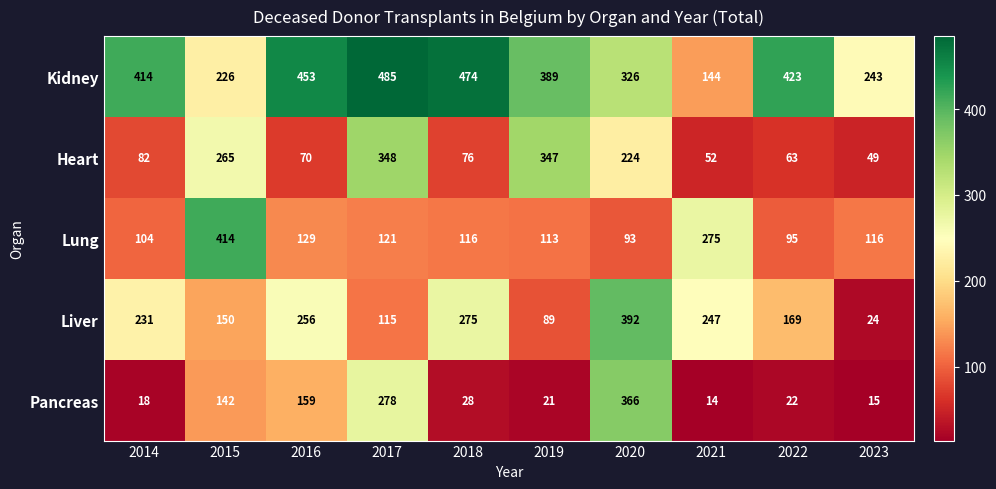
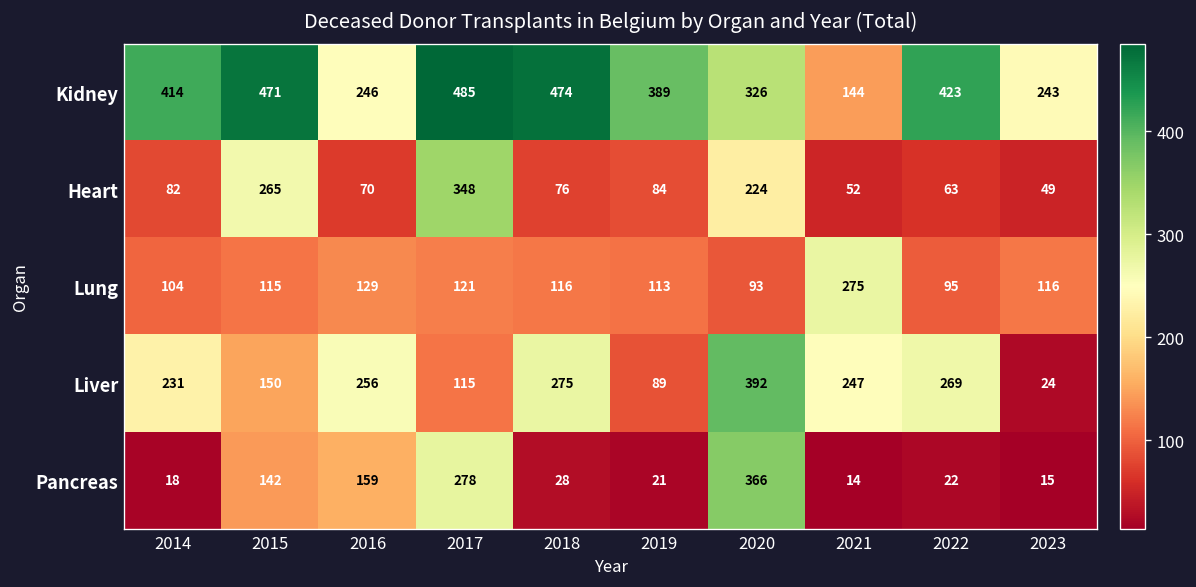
Kidney, 2015: 226 -> 471
Kidney, 2016: 453 -> 246
Heart, 2019: 347 -> 84
Lung, 2015: 414 -> 115
Liver, 2022: 169 -> 269
